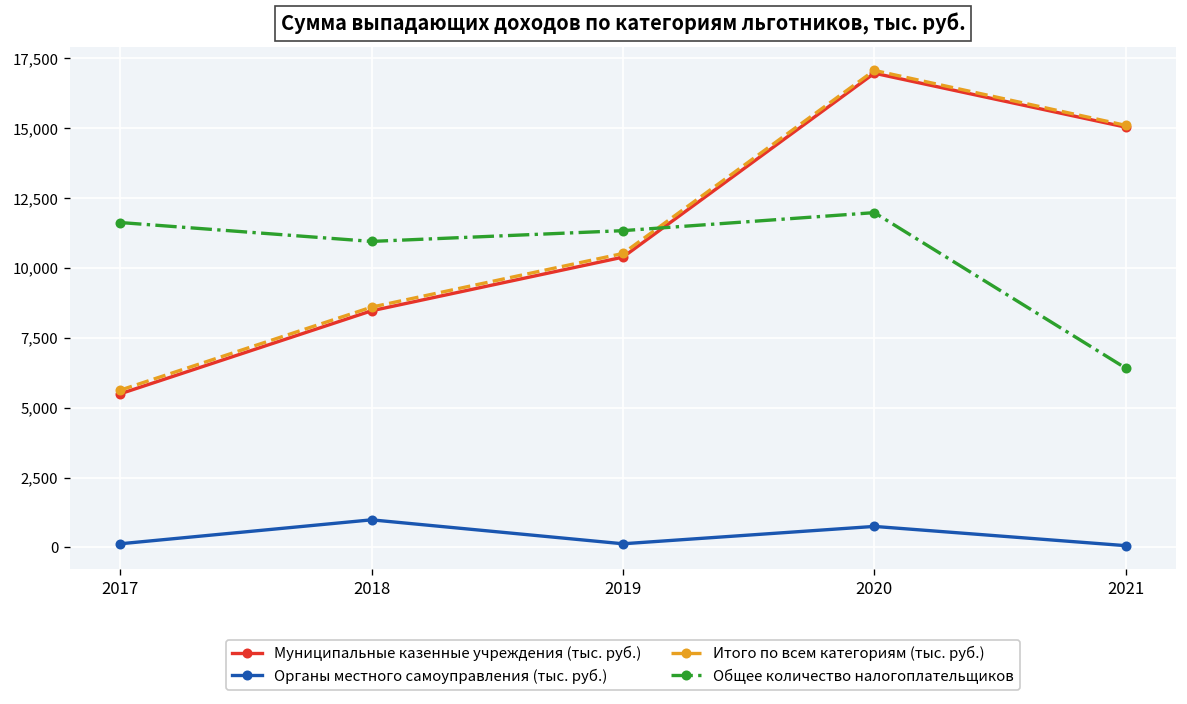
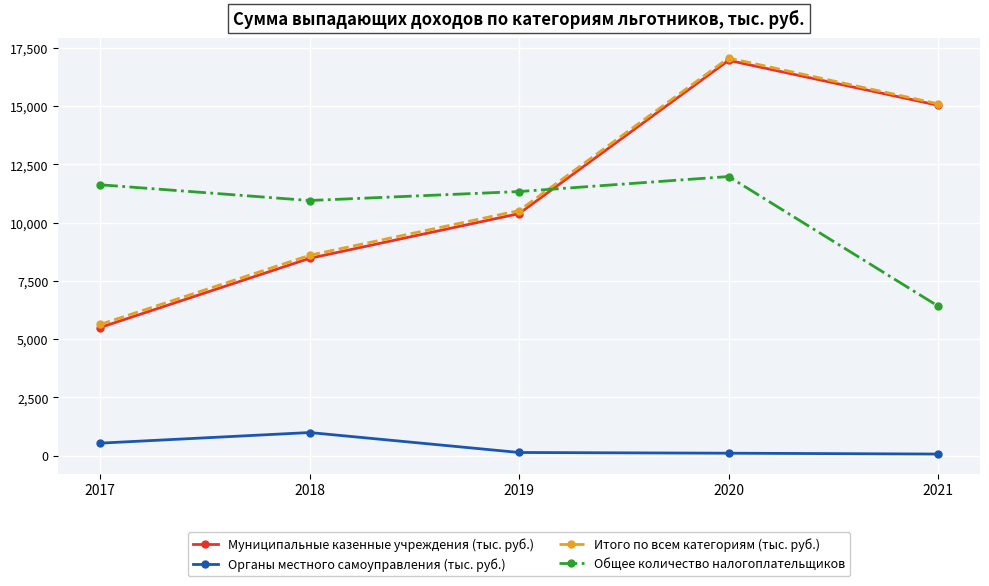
Органы местного самоуправления (тыс. руб.), 2017: 100 -> 500
Органы местного самоуправления (тыс. руб.), 2020: 800 -> 100
